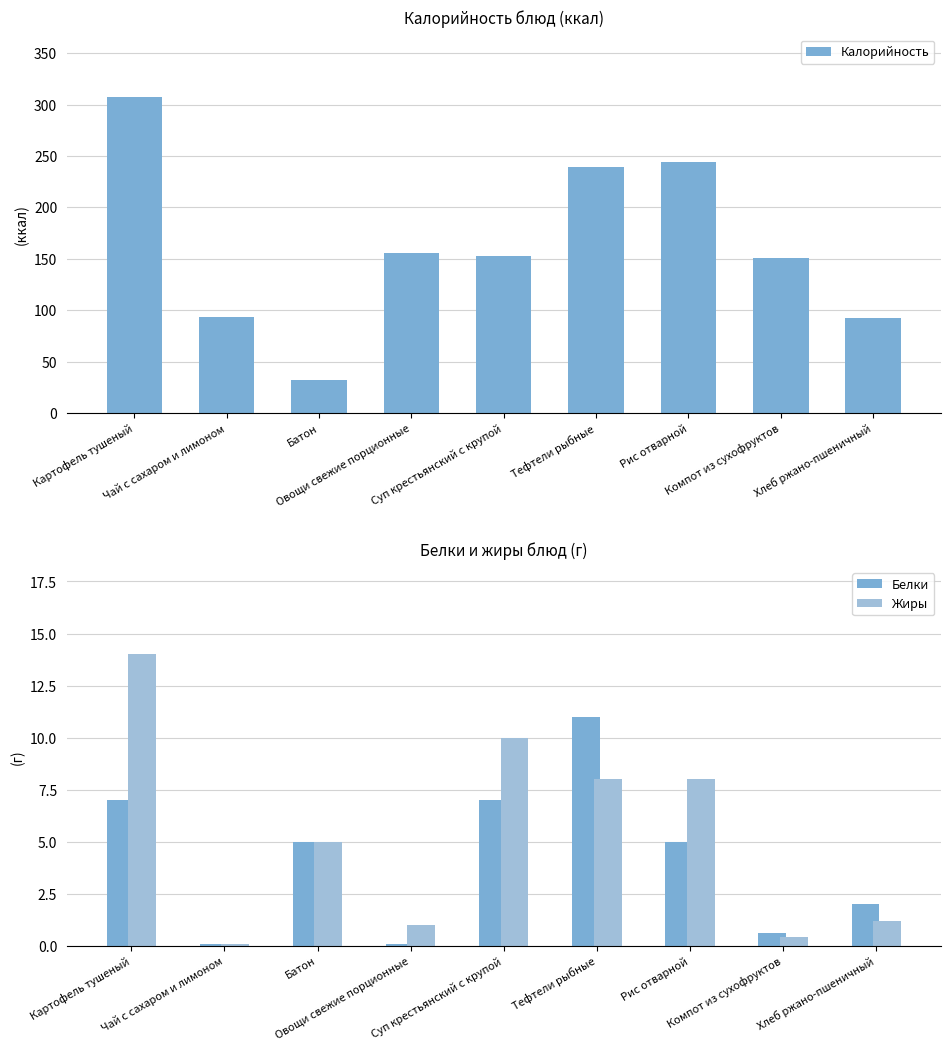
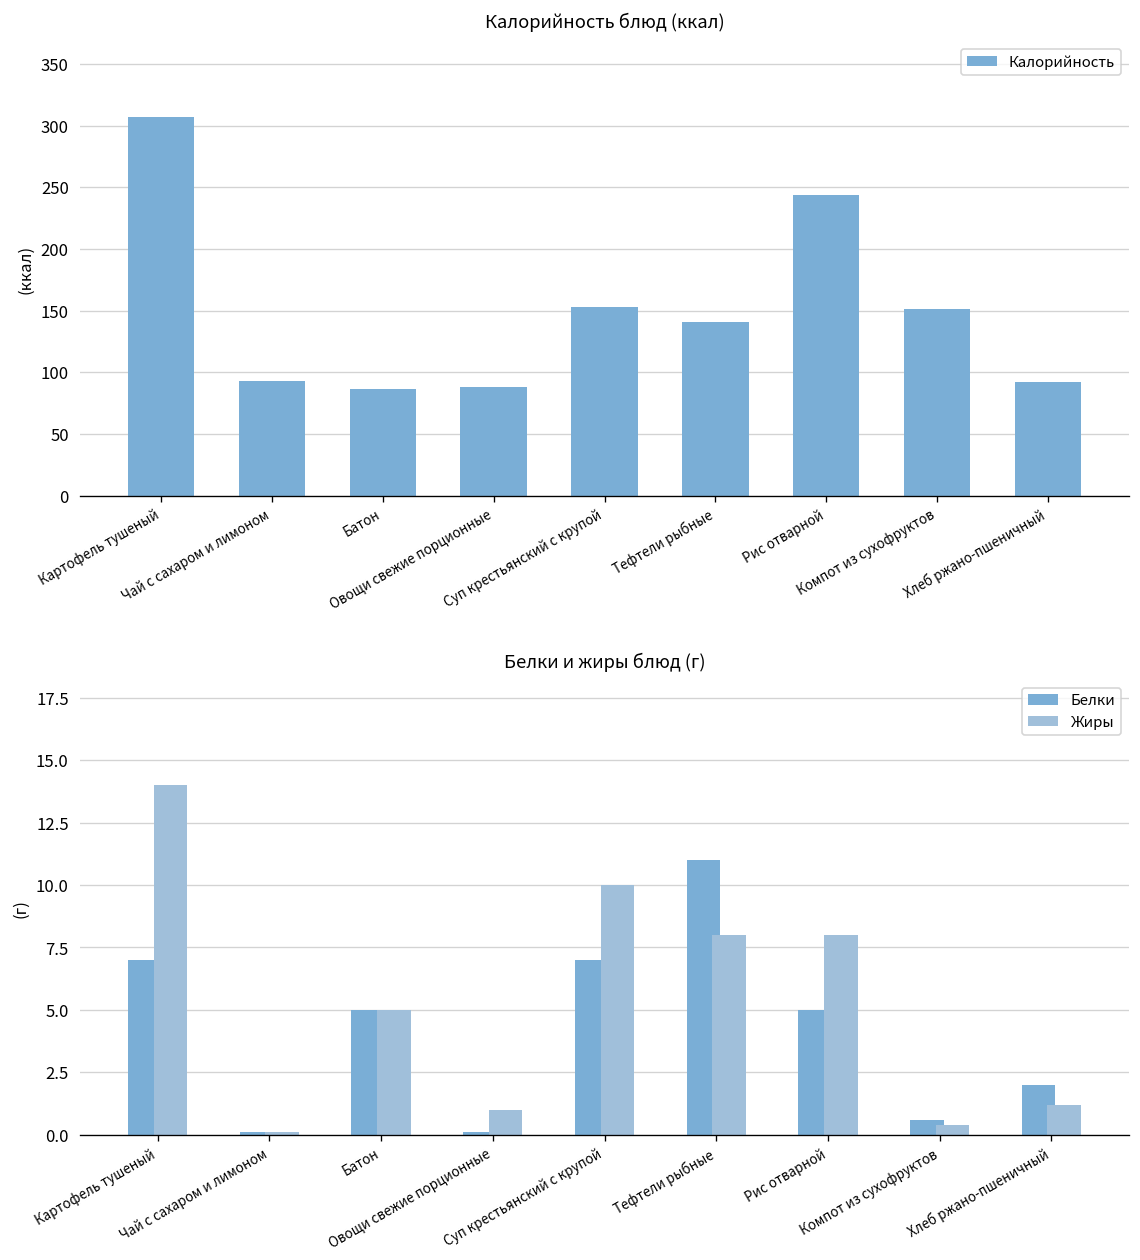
Калорийность блюд (ккал), Батон: 32 -> 86
Калорийность блюд (ккал), Овощи свежие порционные: 156 -> 88
Калорийность блюд (ккал), Тефтели рыбные: 239 -> 141
